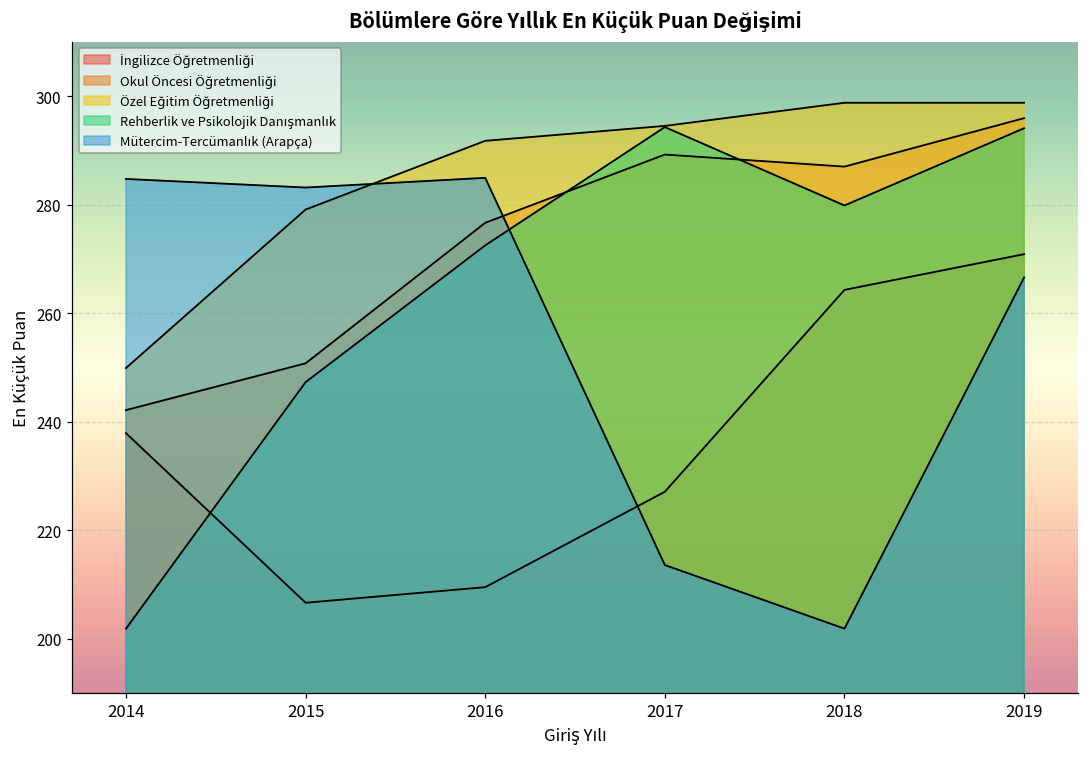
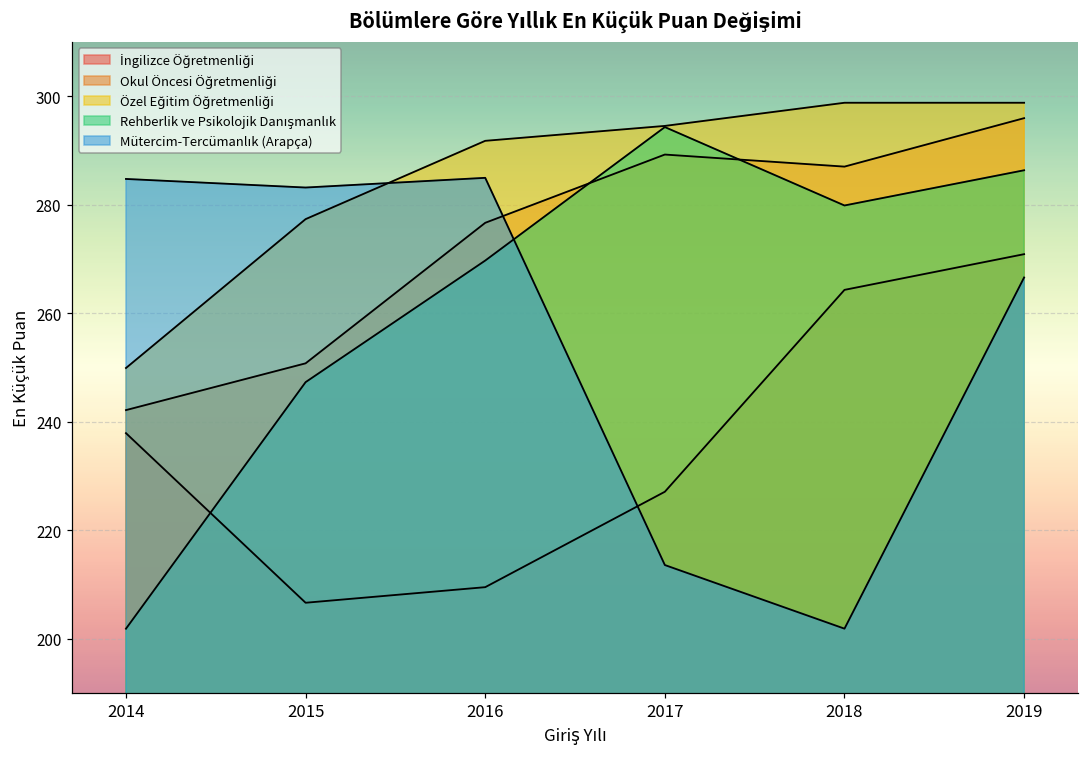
Özel Eğitim Öğretmenliği, 2015: 279 -> 277
Rehberlik ve Psikolojik Danışmanlık, 2016: 272 -> 270
Rehberlik ve Psikolojik Danışmanlık, 2019: 294 -> 286
